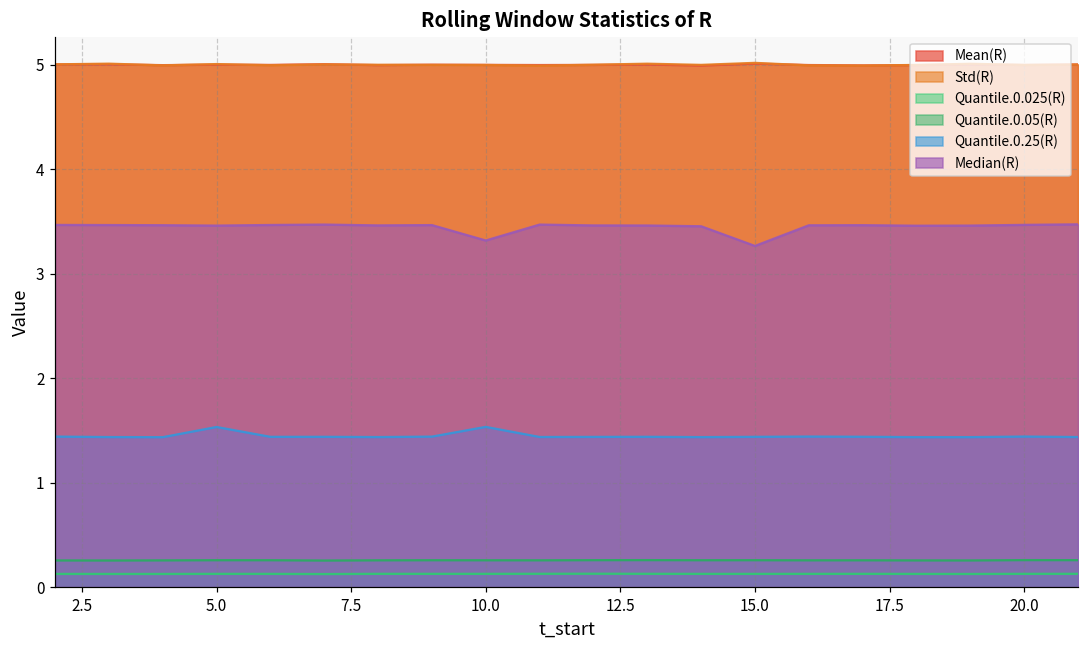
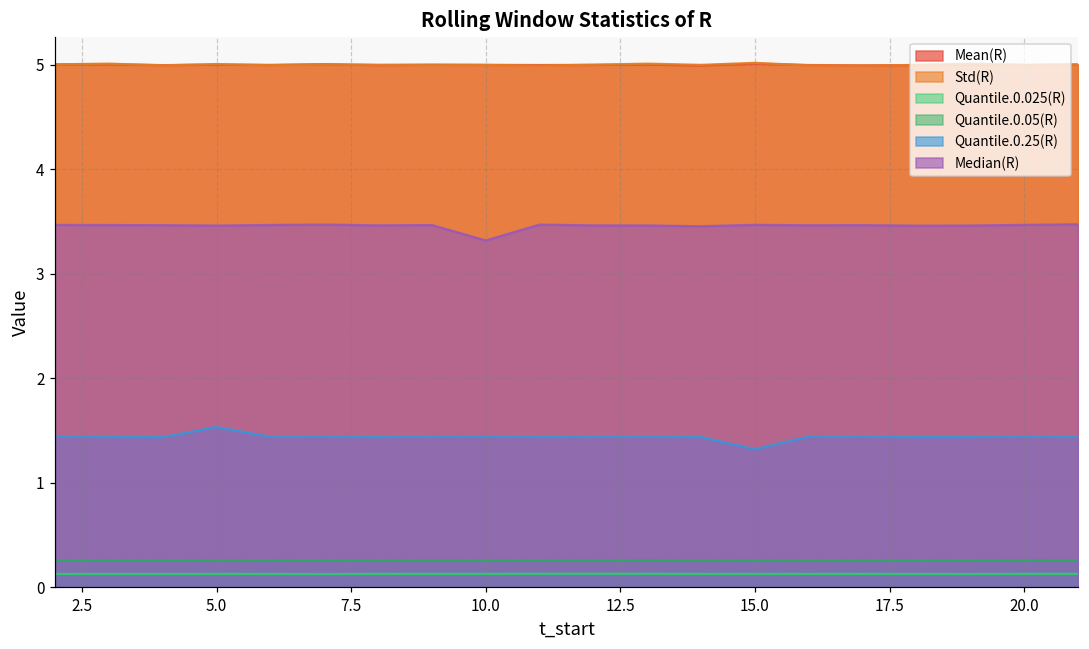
Quantile.0.25(R), 10.0: 1.5 -> 1.4
Quantile.0.25(R), 15.0: 1.4 -> 1.3
Median(R), 15.0: 3.3 -> 3.5
